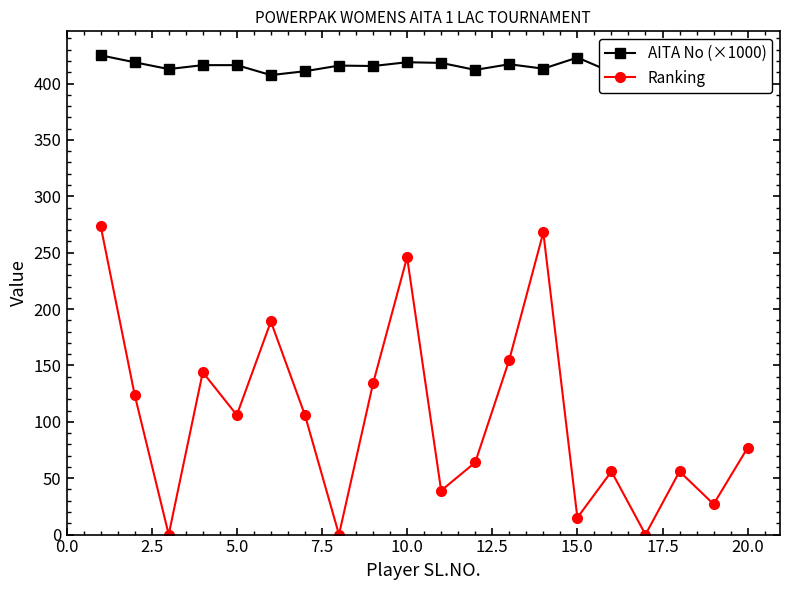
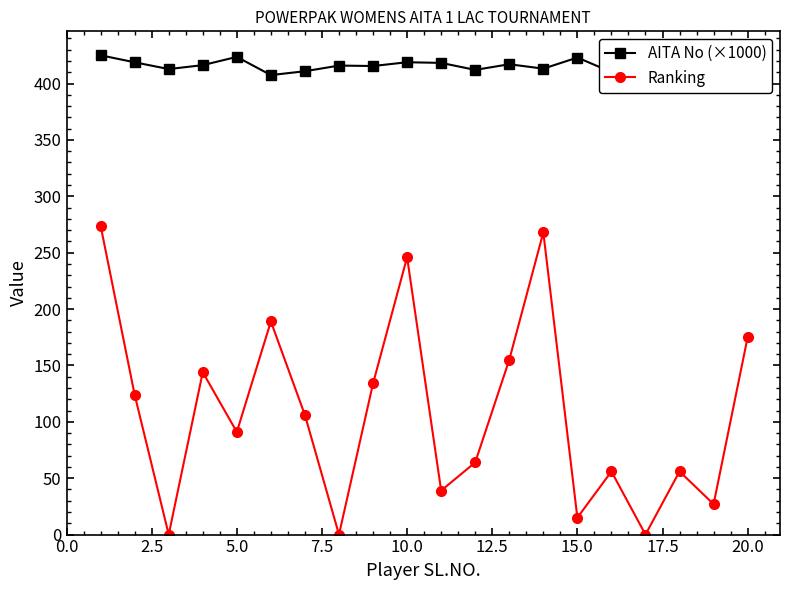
AITA No (×1000), 5.0: 416 -> 424
Ranking, 5.0: 106 -> 91
Ranking, 20.0: 77 -> 175
